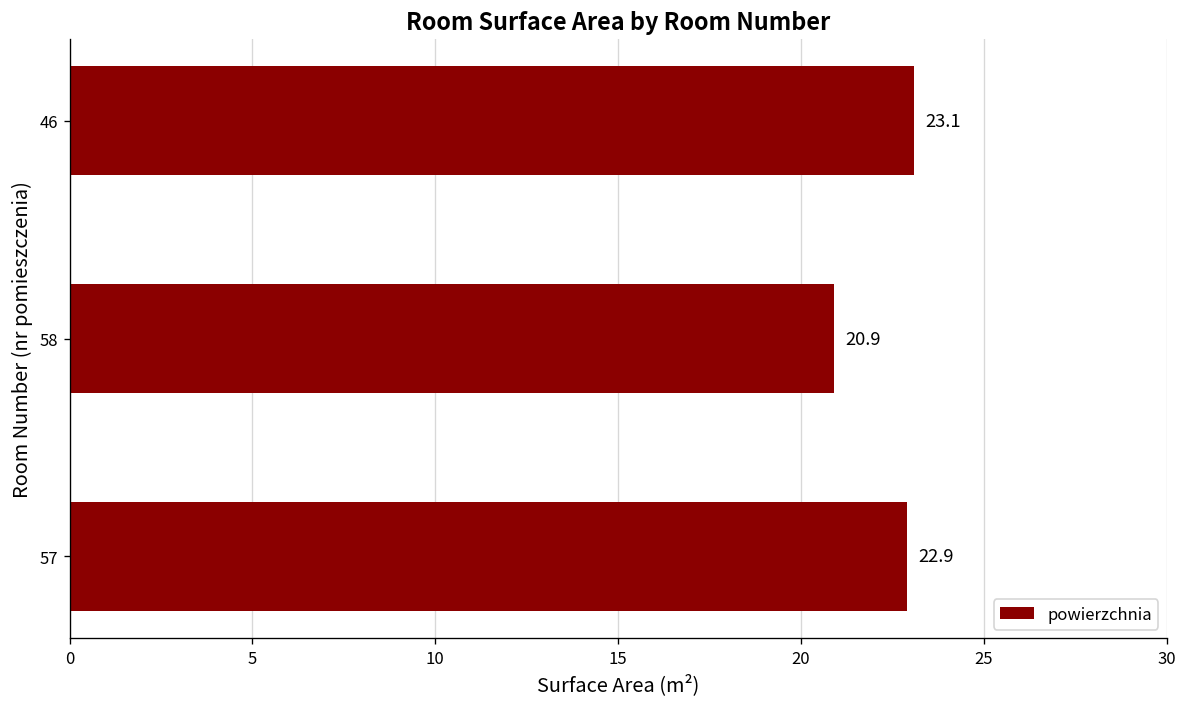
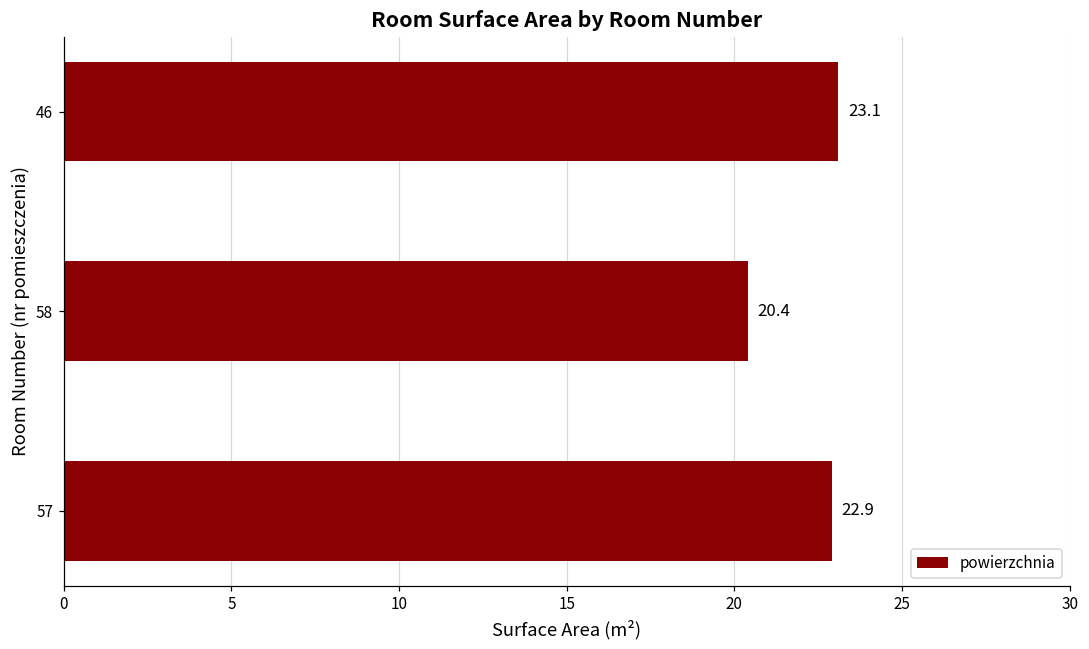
58: 20.9 -> 20.4
